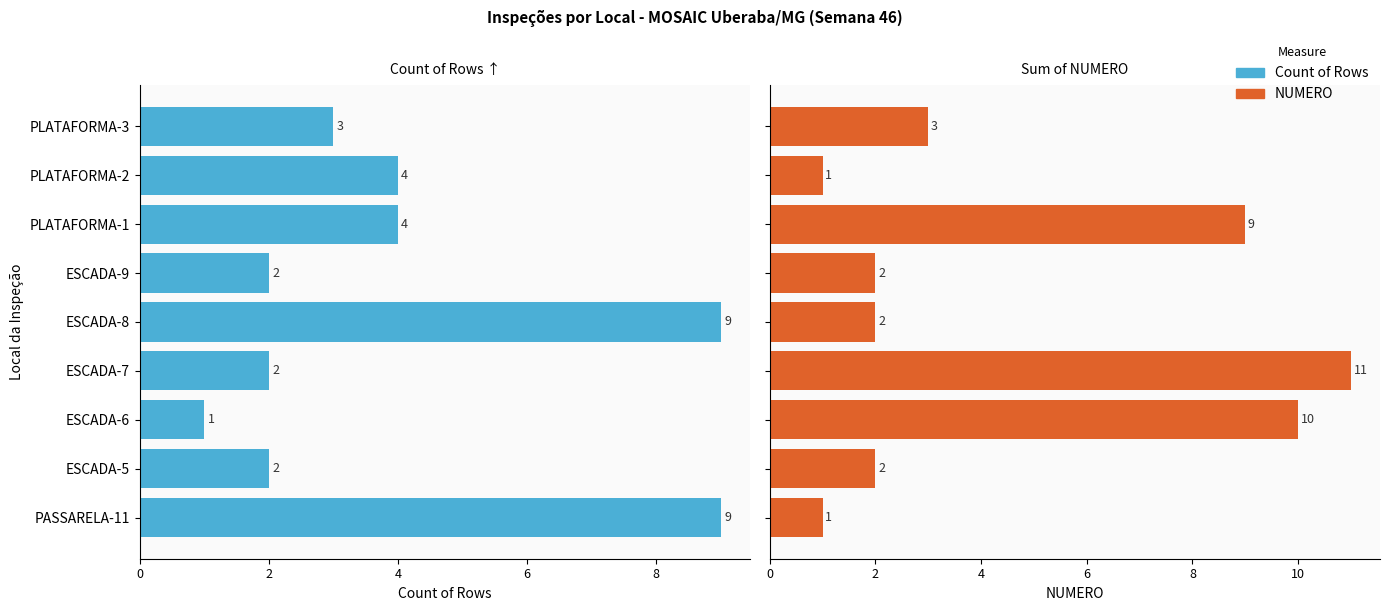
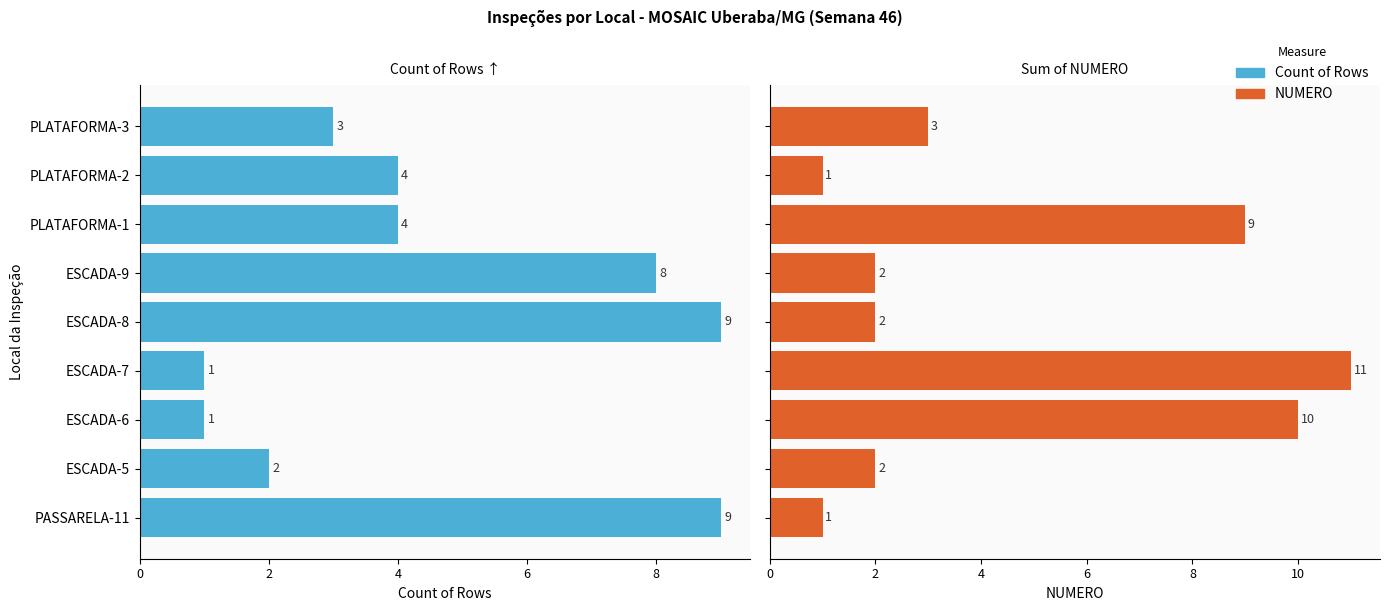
Count of Rows ↑, ESCADA-9: 2 -> 8
Count of Rows ↑, ESCADA-7: 2 -> 1
